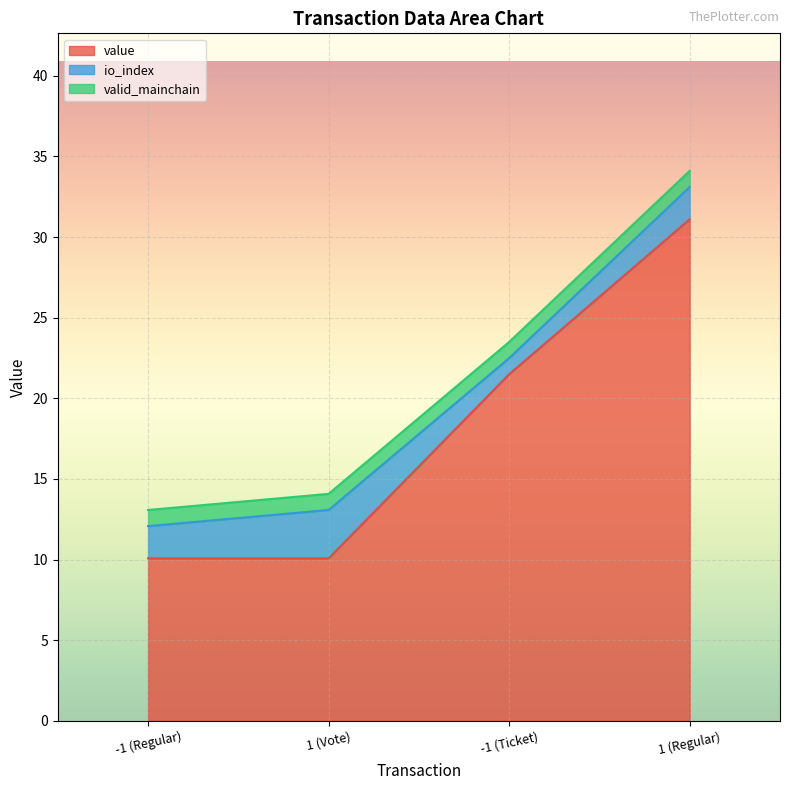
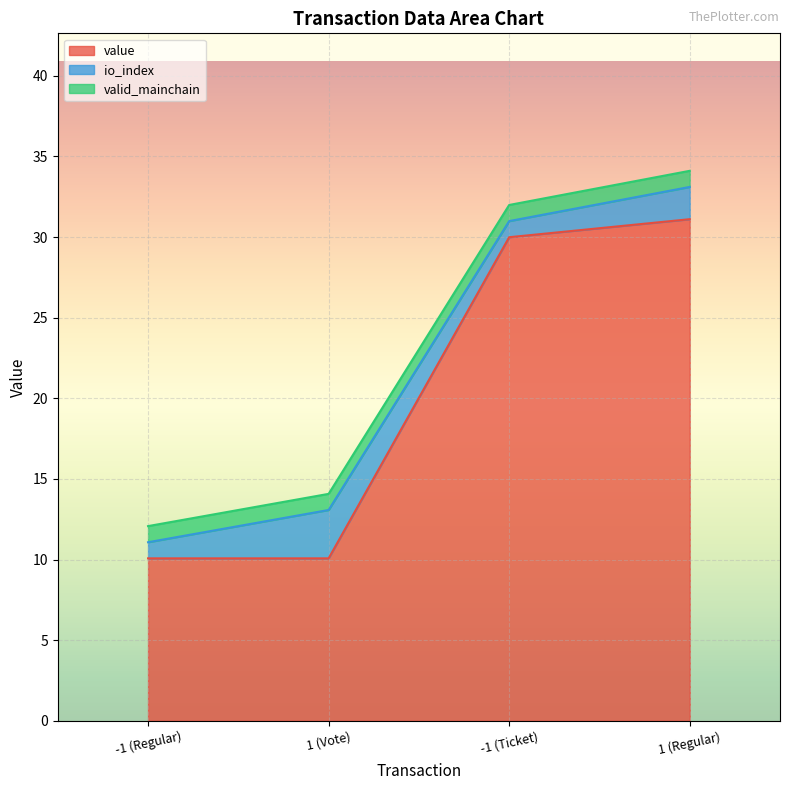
io_index, -1 (Regular): 2 -> 1
value, -1 (Ticket): 21.5 -> 30.0
